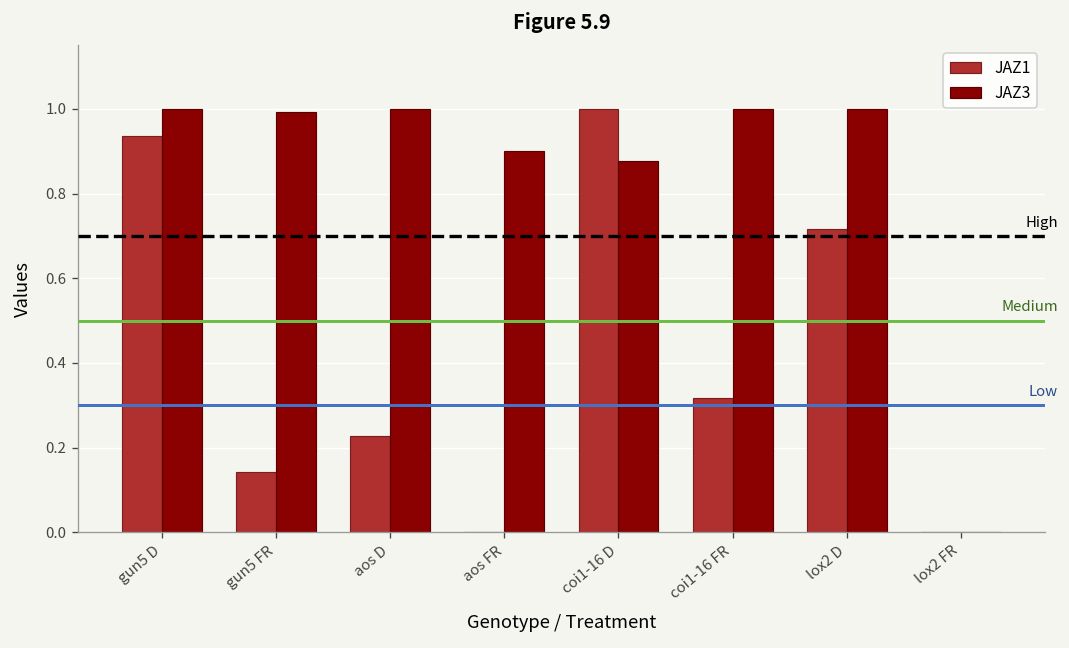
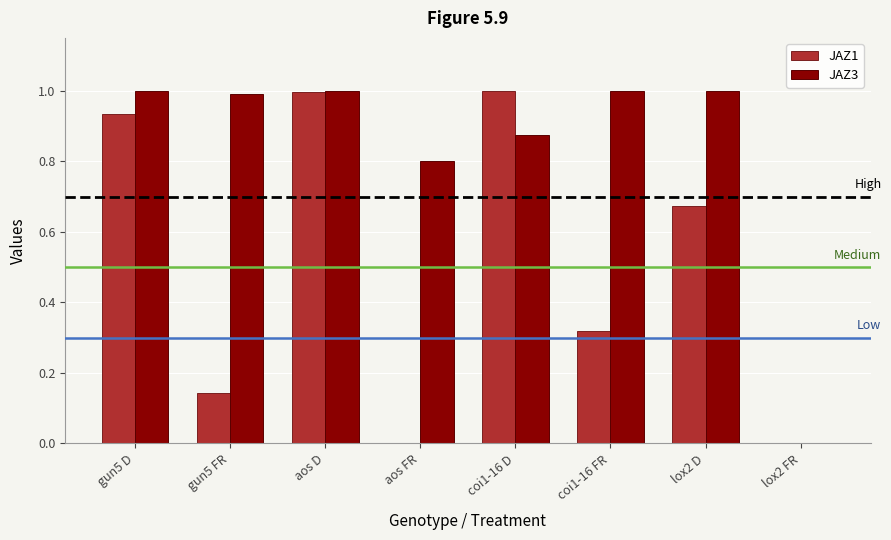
JAZ1, aos D: 0.23 -> 1.00
JAZ3, aos FR: 0.9 -> 0.8
JAZ1, lox2 D: 0.72 -> 0.67
